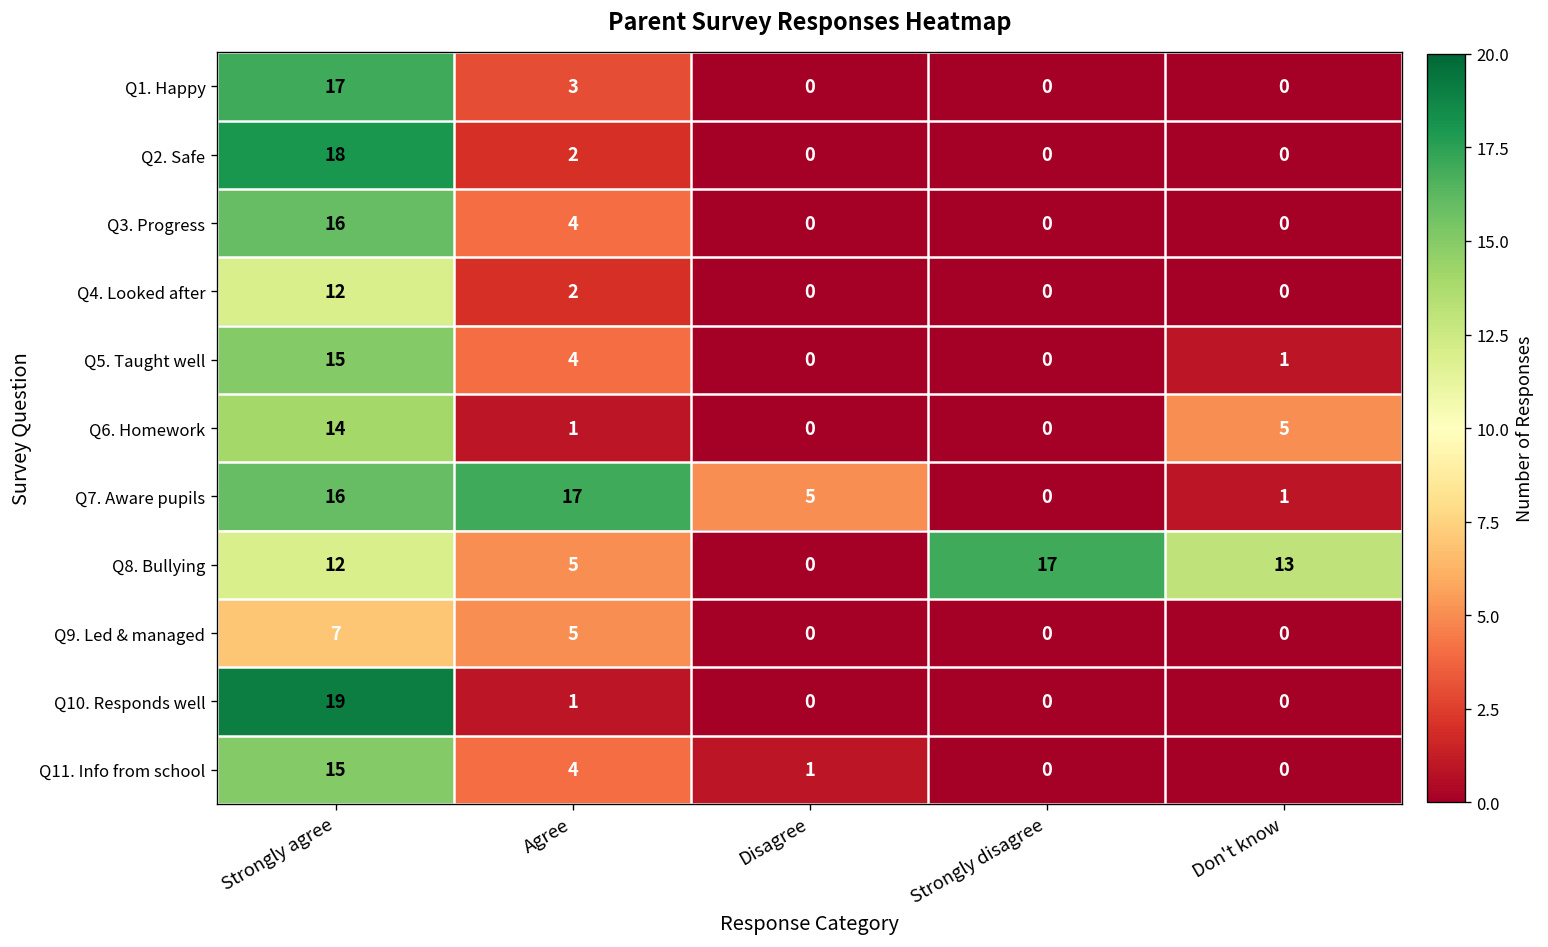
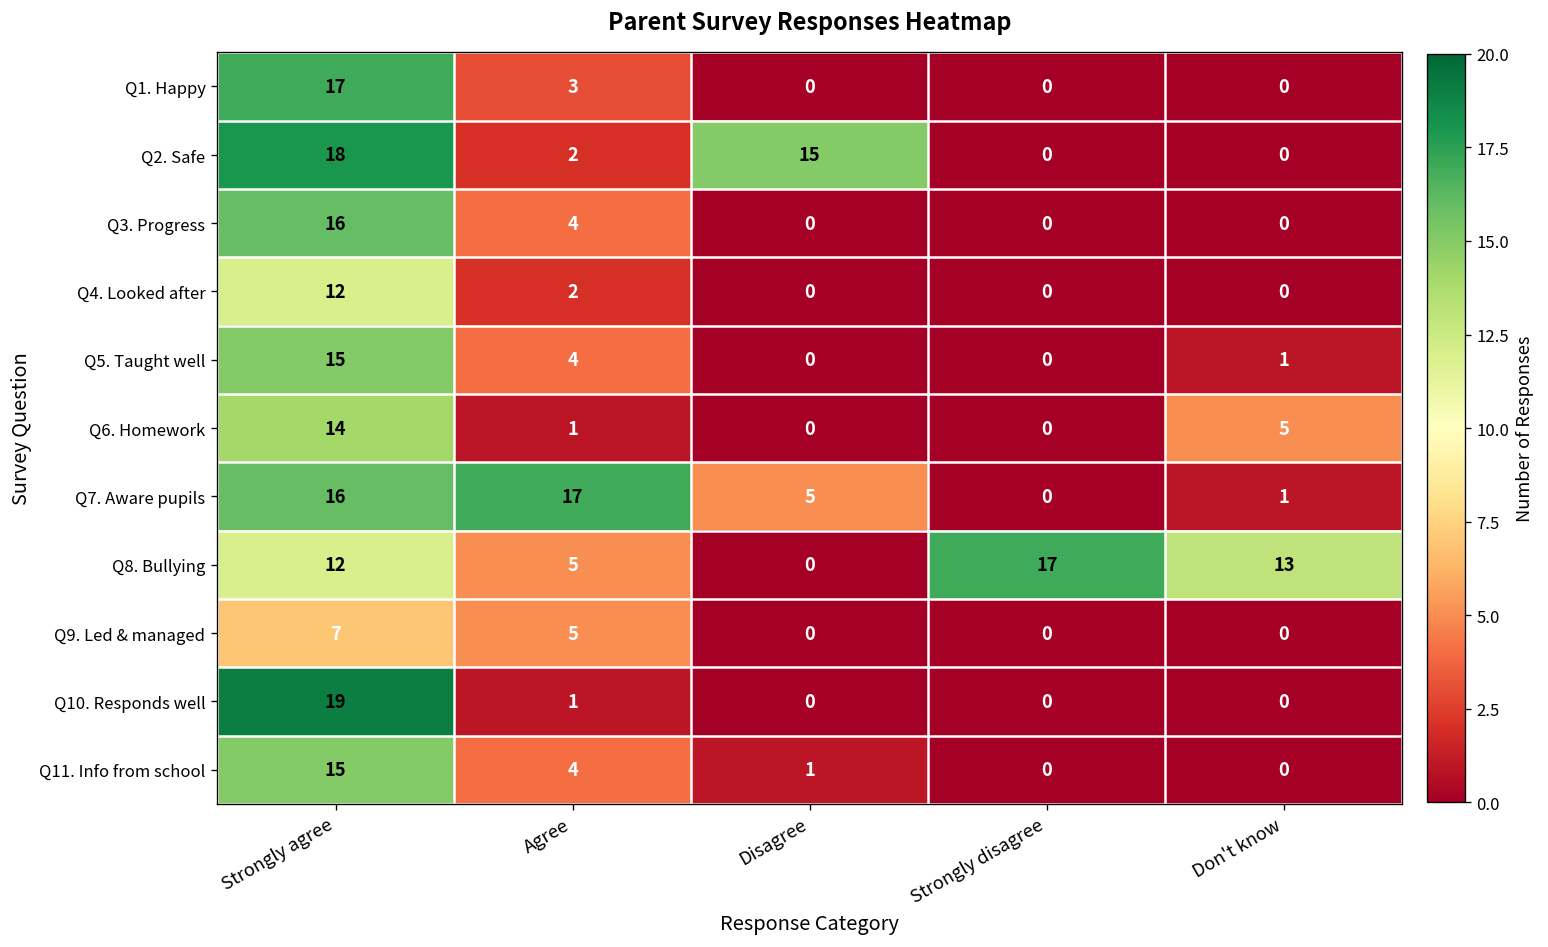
Q2. Safe, Disagree: 0 -> 15
